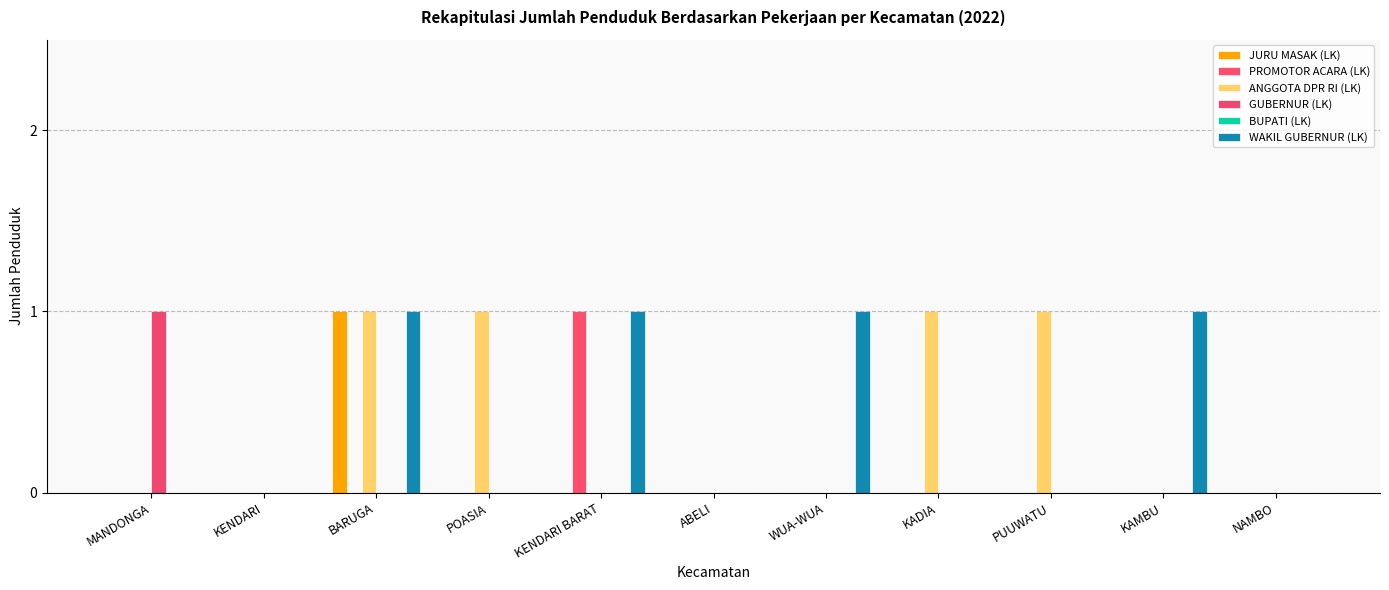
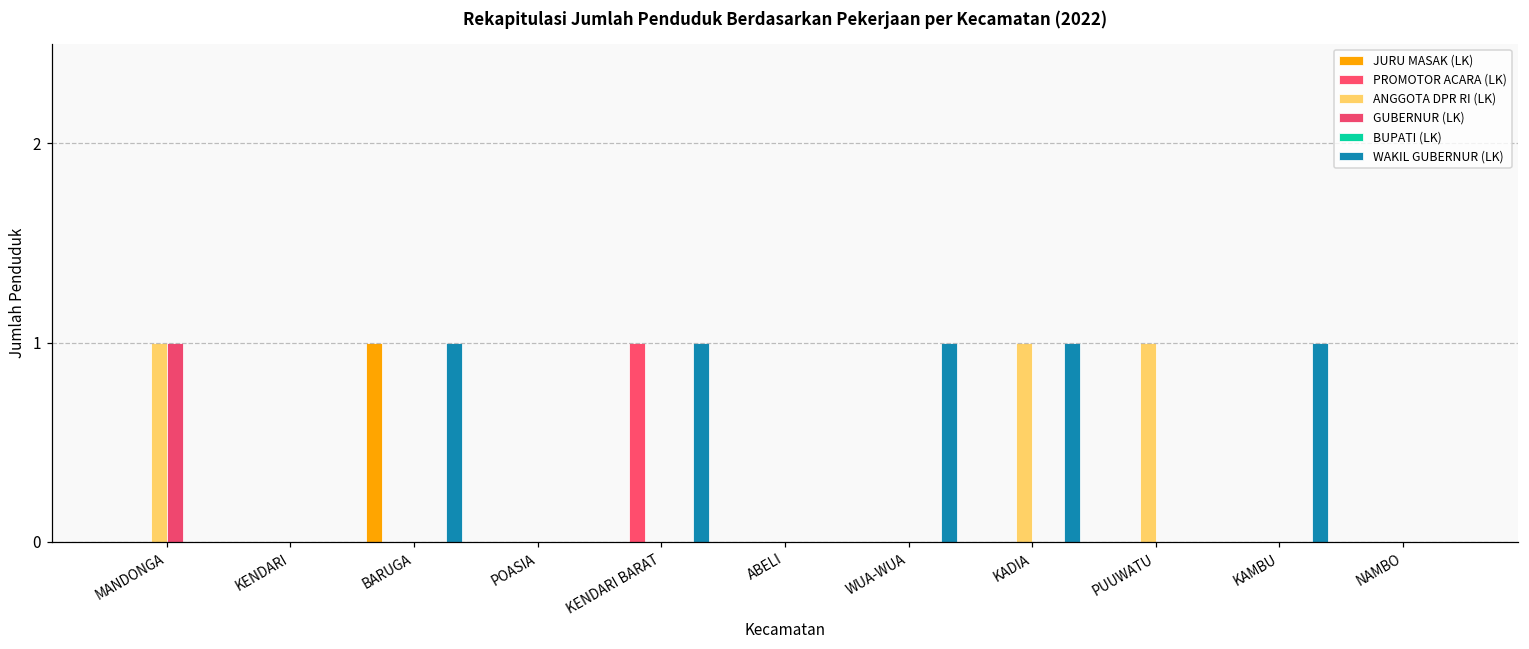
ANGGOTA DPR RI (LK), MANDONGA: 0 -> 1
ANGGOTA DPR RI (LK), BARUGA: 1 -> 0
ANGGOTA DPR RI (LK), POASIA: 1 -> 0
WAKIL GUBERNUR (LK), KADIA: 0 -> 1
